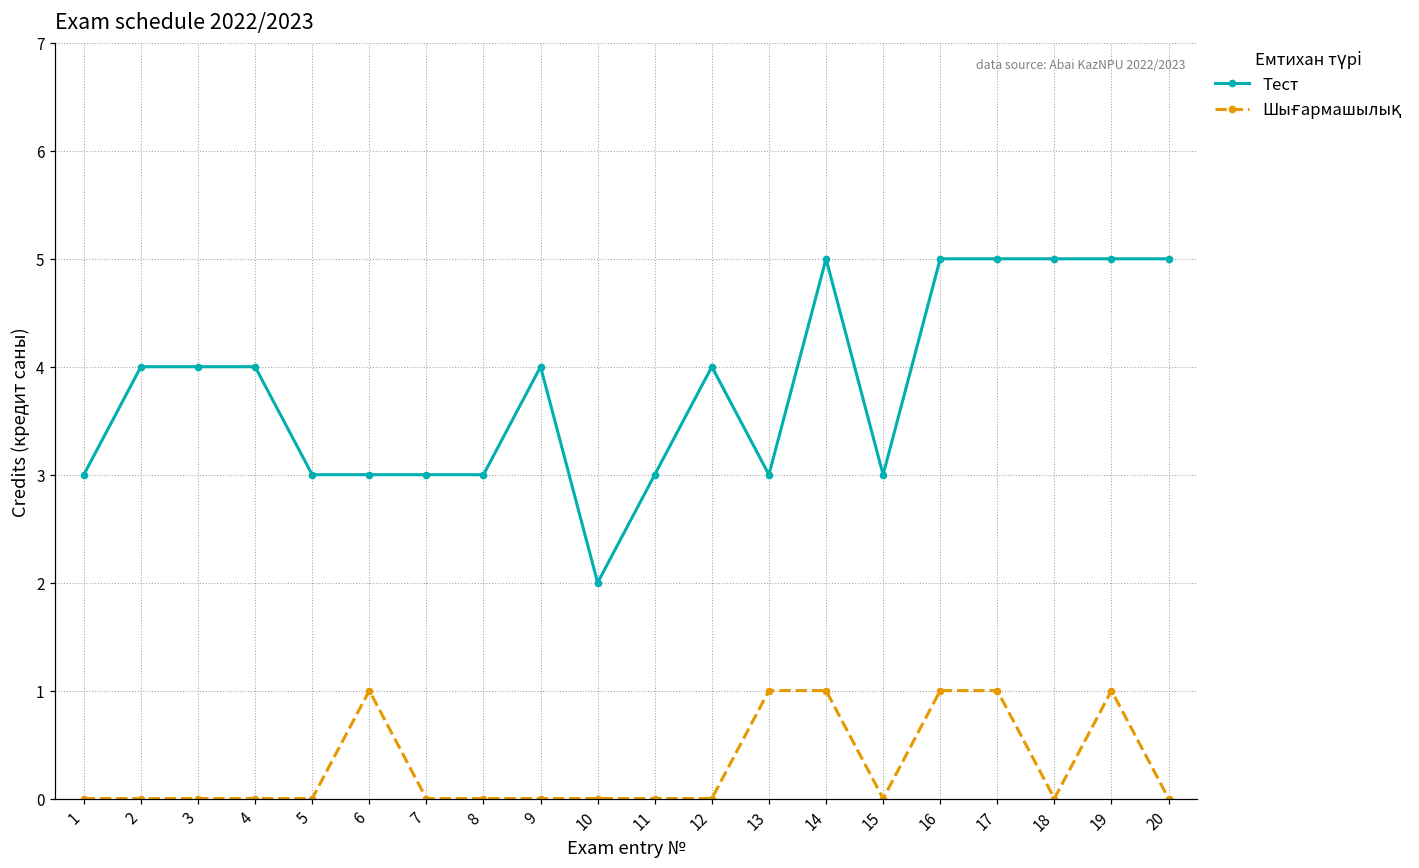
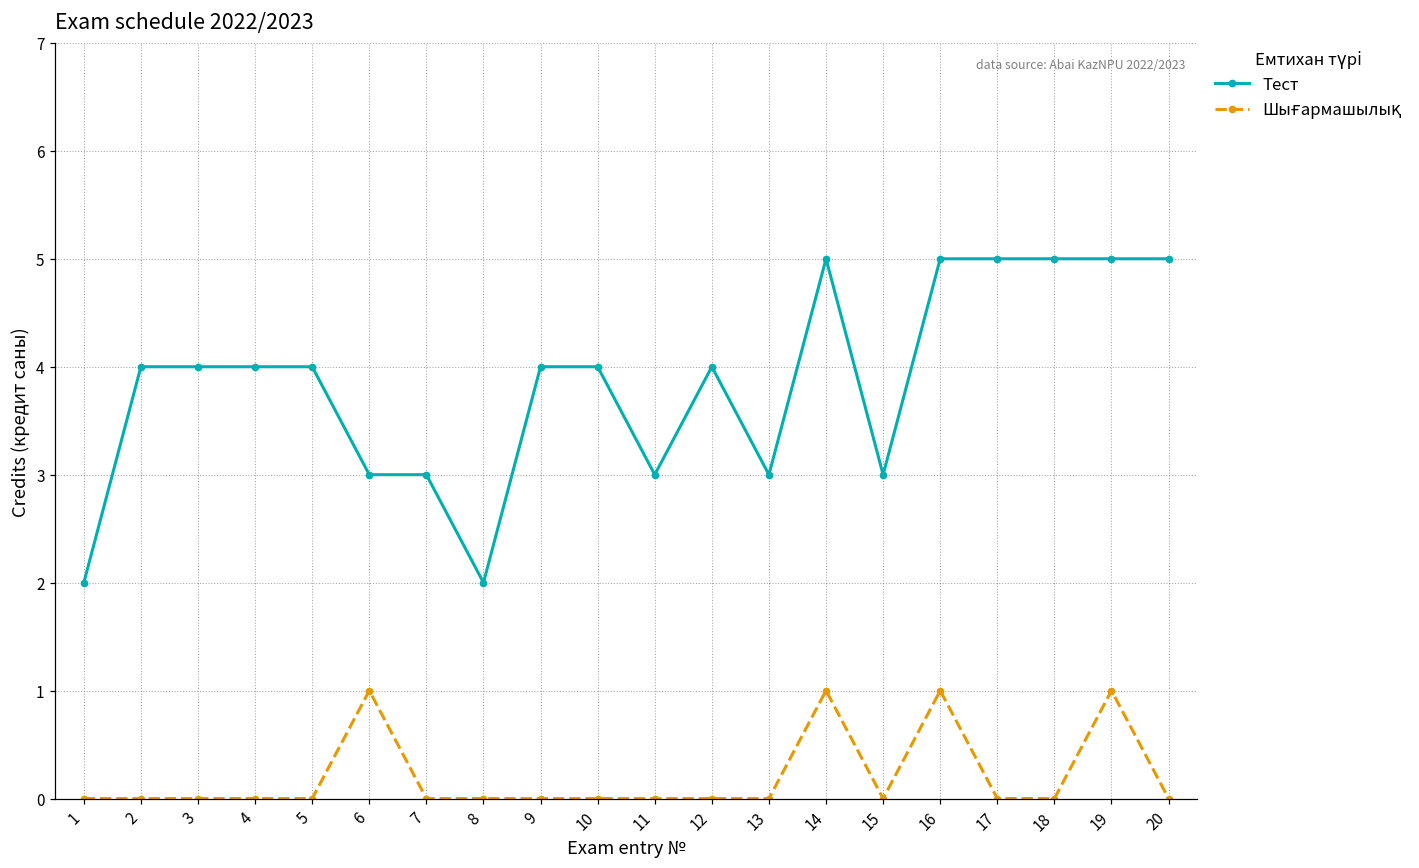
Тест, 1: 3 -> 2
Тест, 5: 3 -> 4
Тест, 8: 3 -> 2
Тест, 10: 2 -> 4
Шығармашылық, 13: 1 -> 0
Шығармашылық, 17: 1 -> 0
